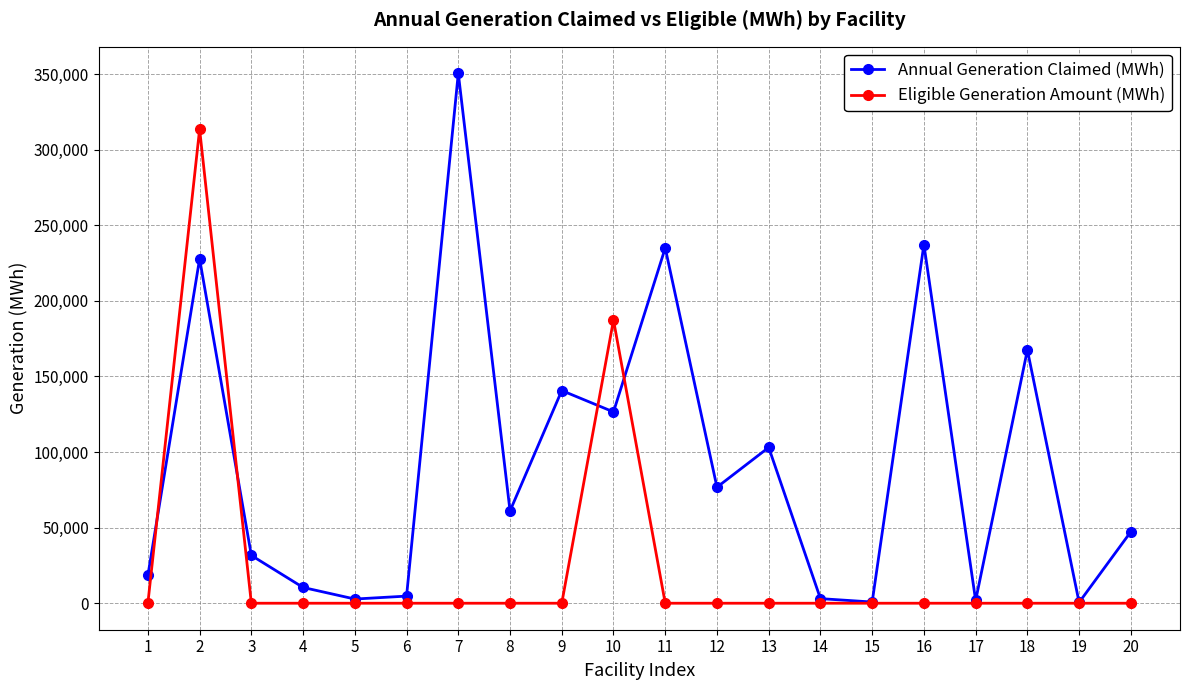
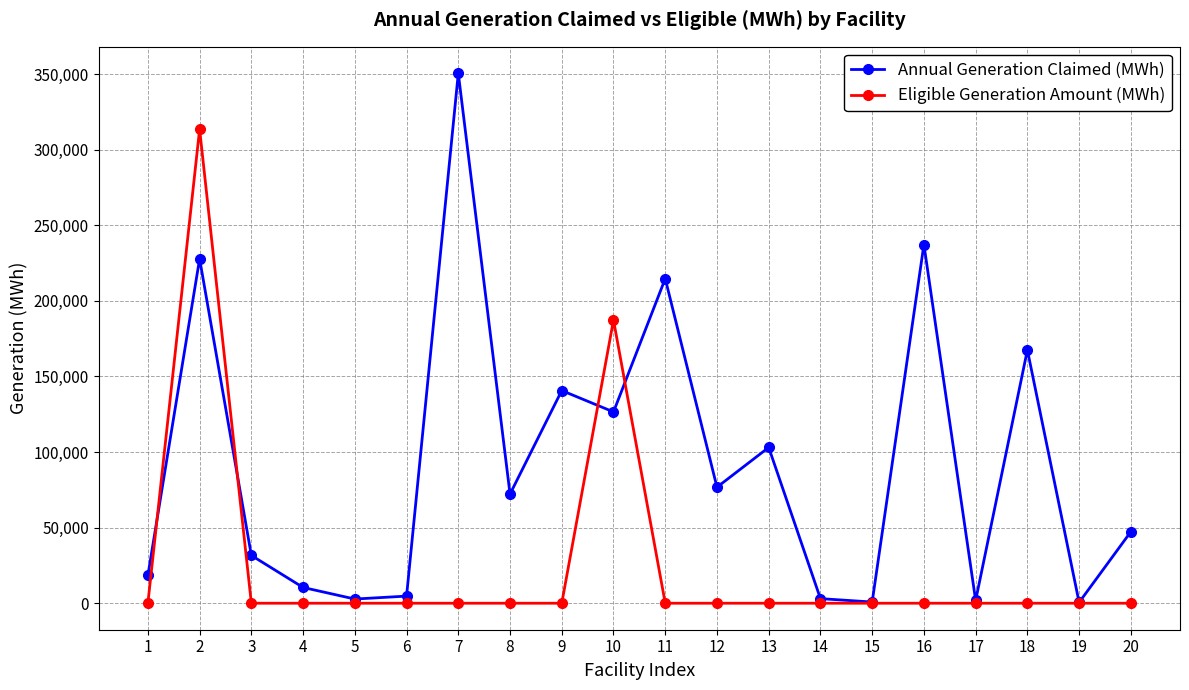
Annual Generation Claimed (MWh), 8: 61,000 -> 72,000
Annual Generation Claimed (MWh), 11: 235,000 -> 215,000
